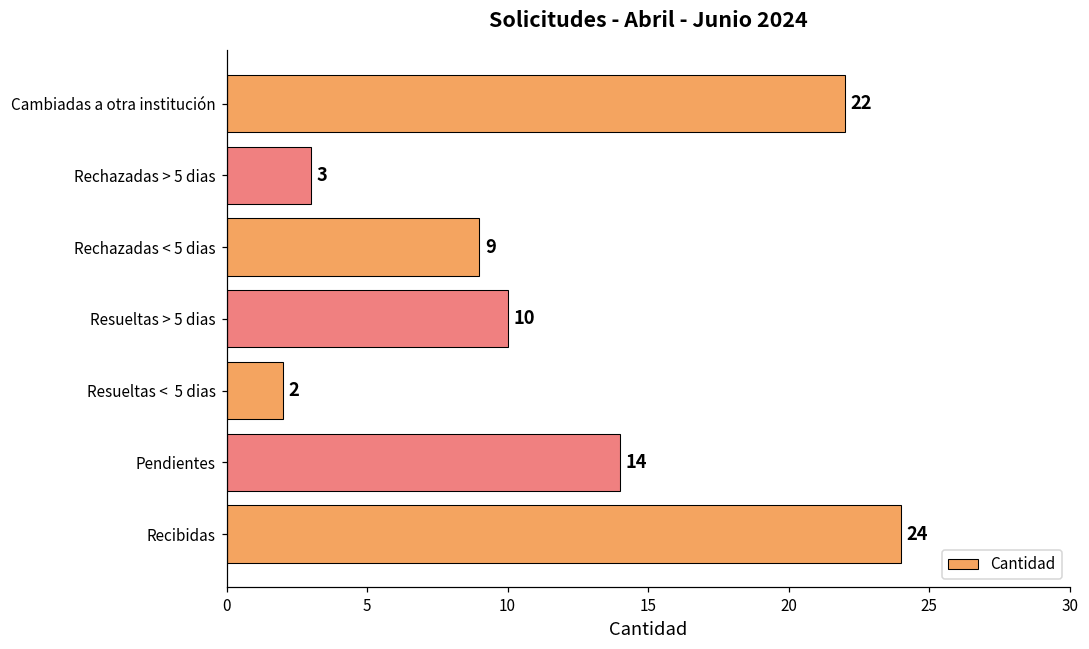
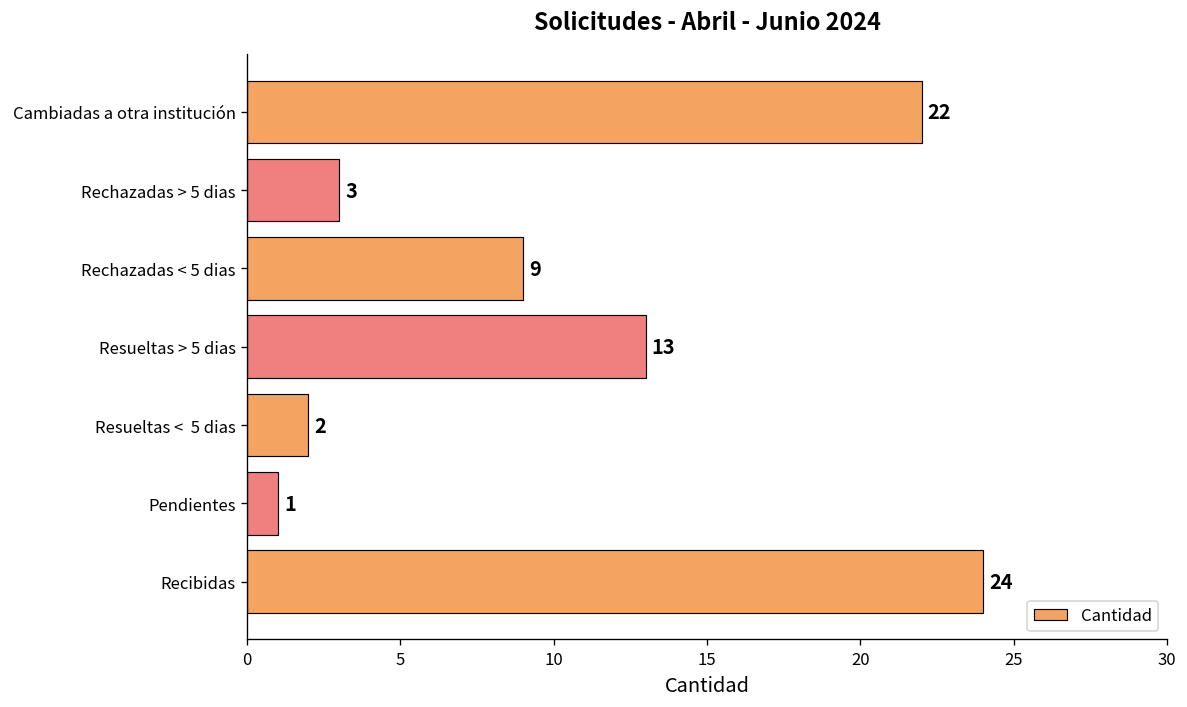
Resueltas > 5 dias: 10 -> 13
Pendientes: 14 -> 1
